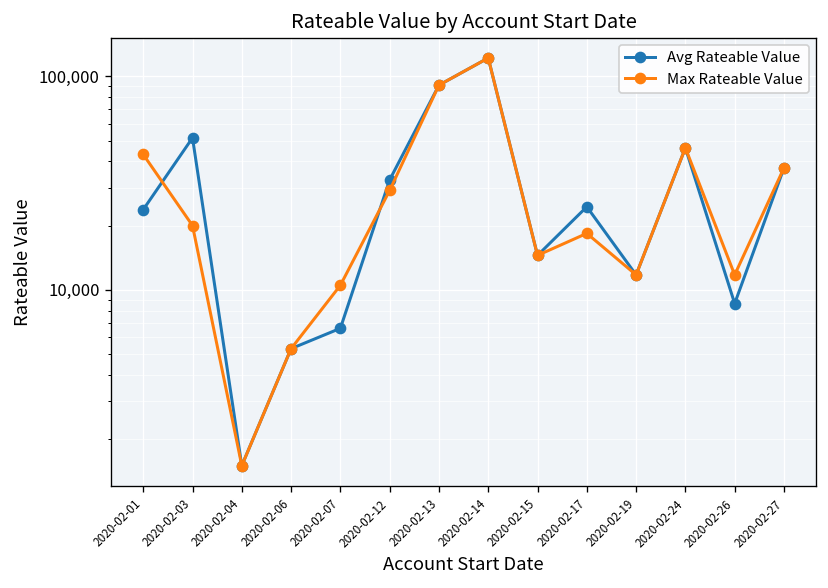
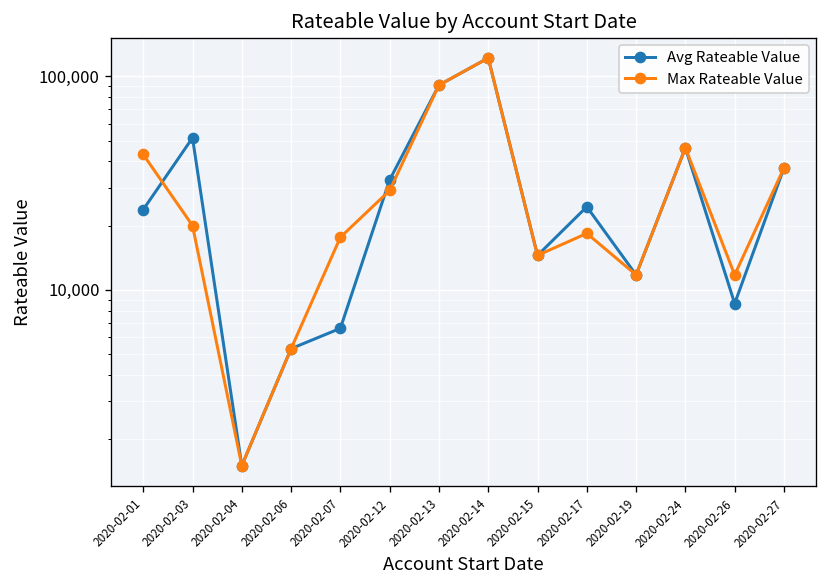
Max Rateable Value, 2020-02-07: 11,000 -> 18,000
